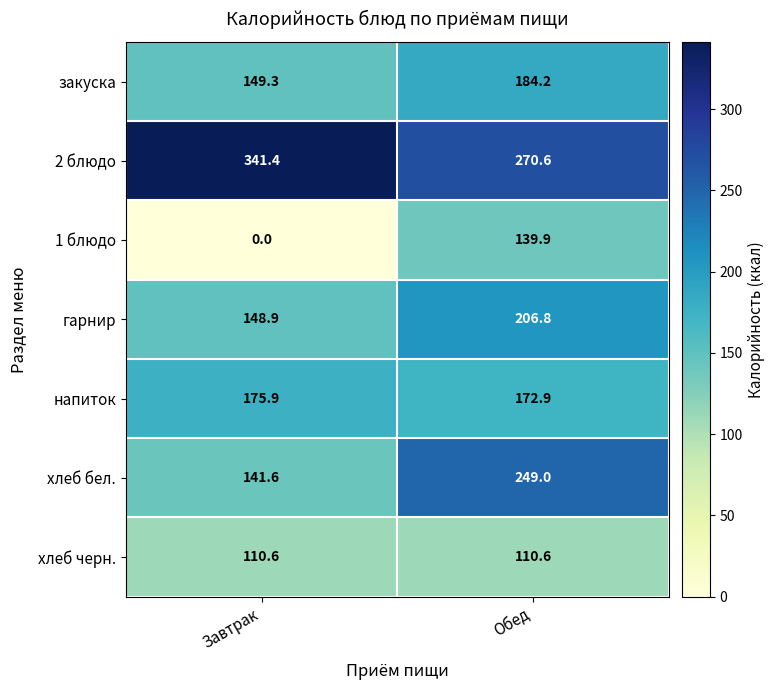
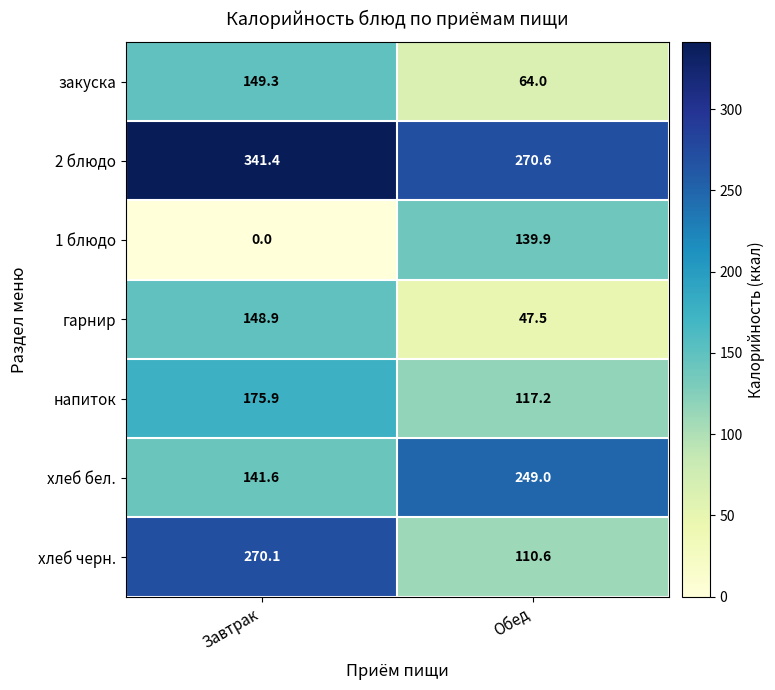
закуска, Обед: 184.2 -> 64.0
гарнир, Обед: 206.8 -> 47.5
напиток, Обед: 172.9 -> 117.2
хлеб черн., Завтрак: 110.6 -> 270.1
